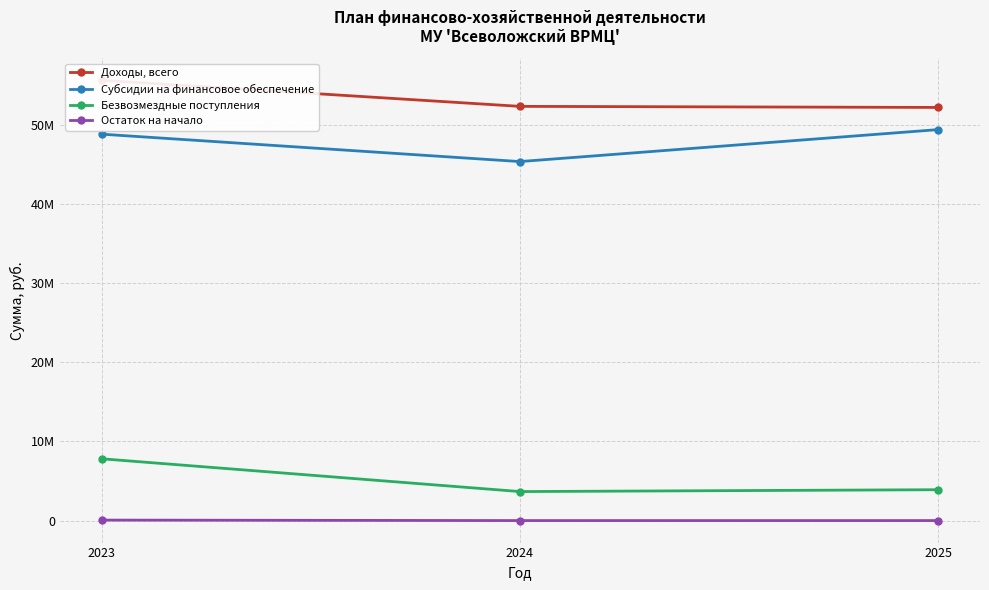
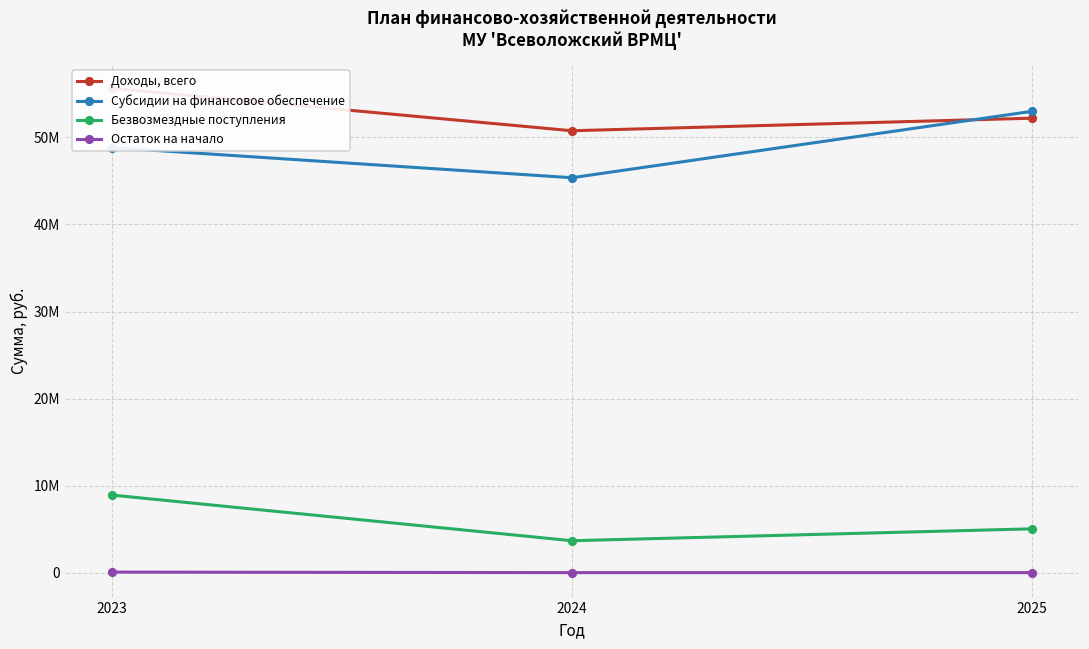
Безвозмездные поступления, 2023: 8000000 -> 9000000
Доходы, всего, 2024: 52000000 -> 51000000
Субсидии на финансовое обеспечение, 2025: 49000000 -> 53000000
Безвозмездные поступления, 2025: 4000000 -> 5000000
